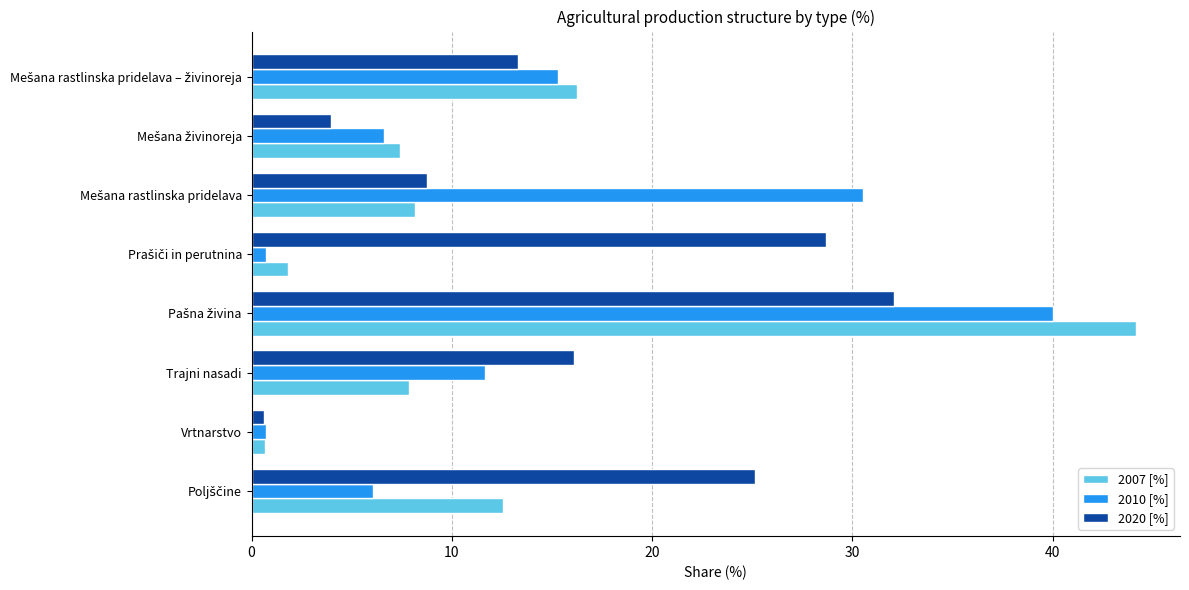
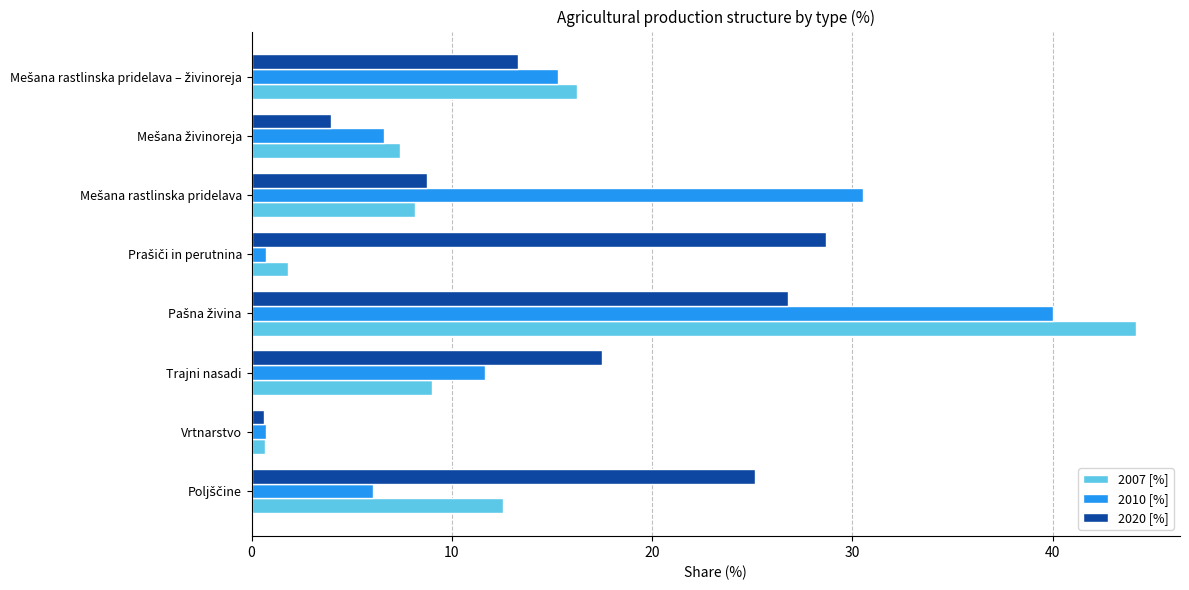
2020 [%], Pašna živina: 32.1 -> 26.8
2020 [%], Trajni nasadi: 16.1 -> 17.5
2007 [%], Trajni nasadi: 7.9 -> 9.0
